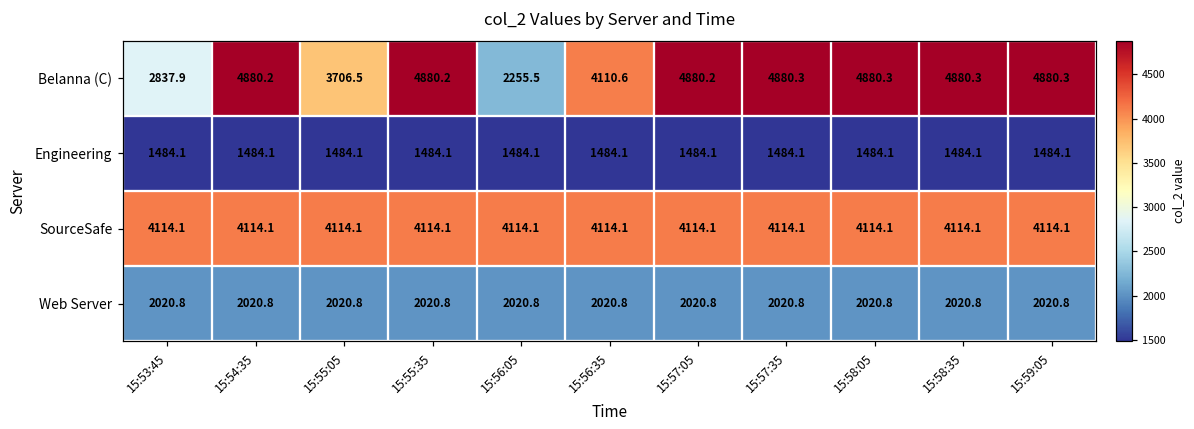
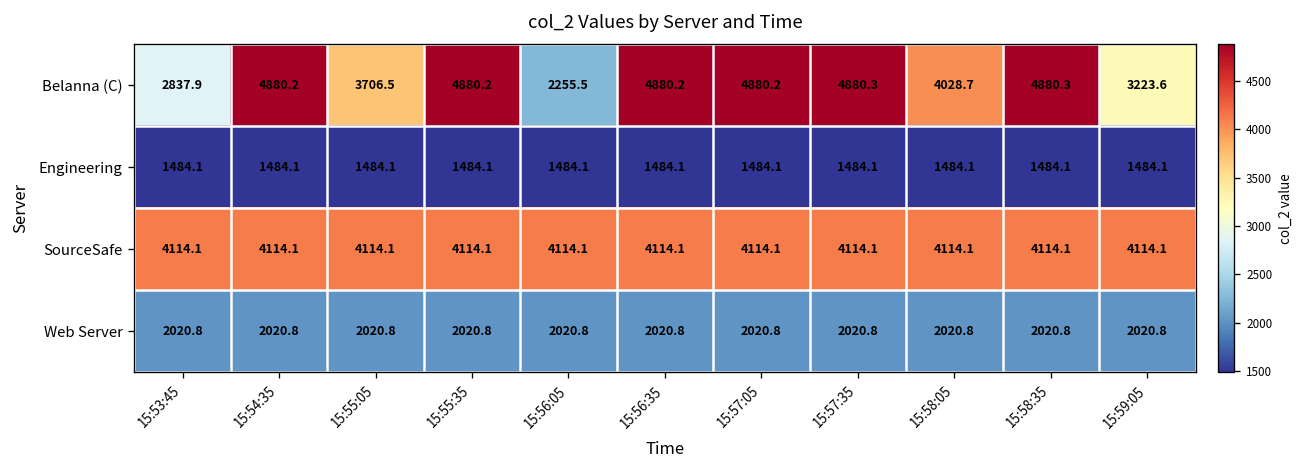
Belanna (C), 15:56:35: 4110.6 -> 4880.2
Belanna (C), 15:58:05: 4880.3 -> 4028.7
Belanna (C), 15:59:05: 4880.3 -> 3223.6
